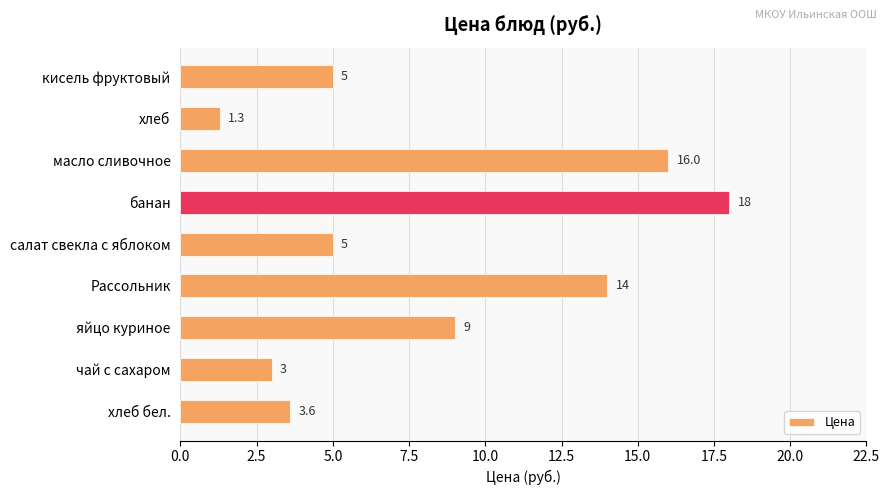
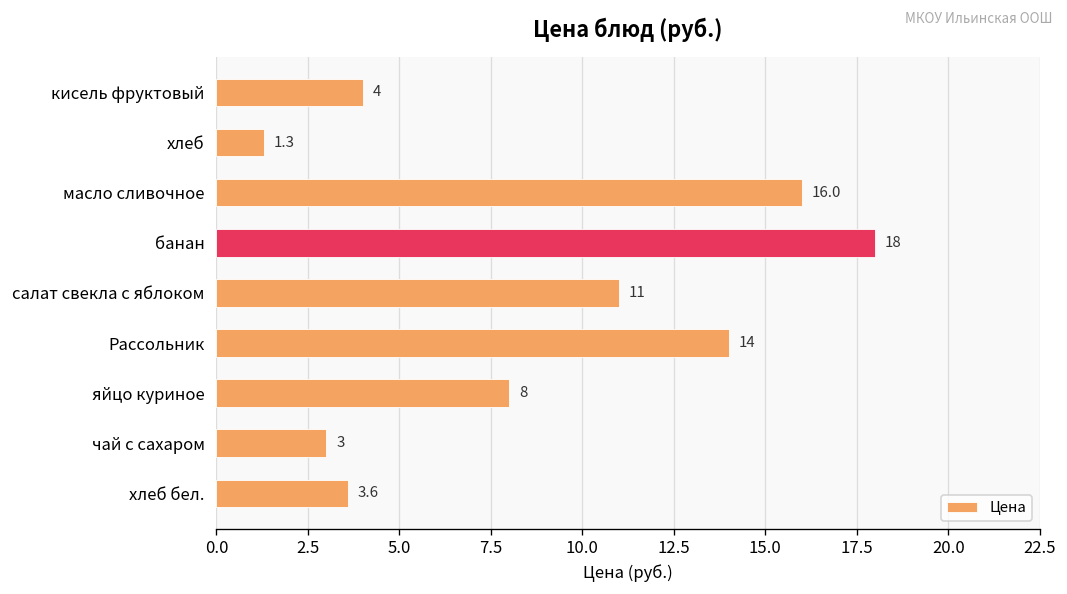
кисель фруктовый: 5 -> 4
салат свекла с яблоком: 5 -> 11
яйцо куриное: 9 -> 8
